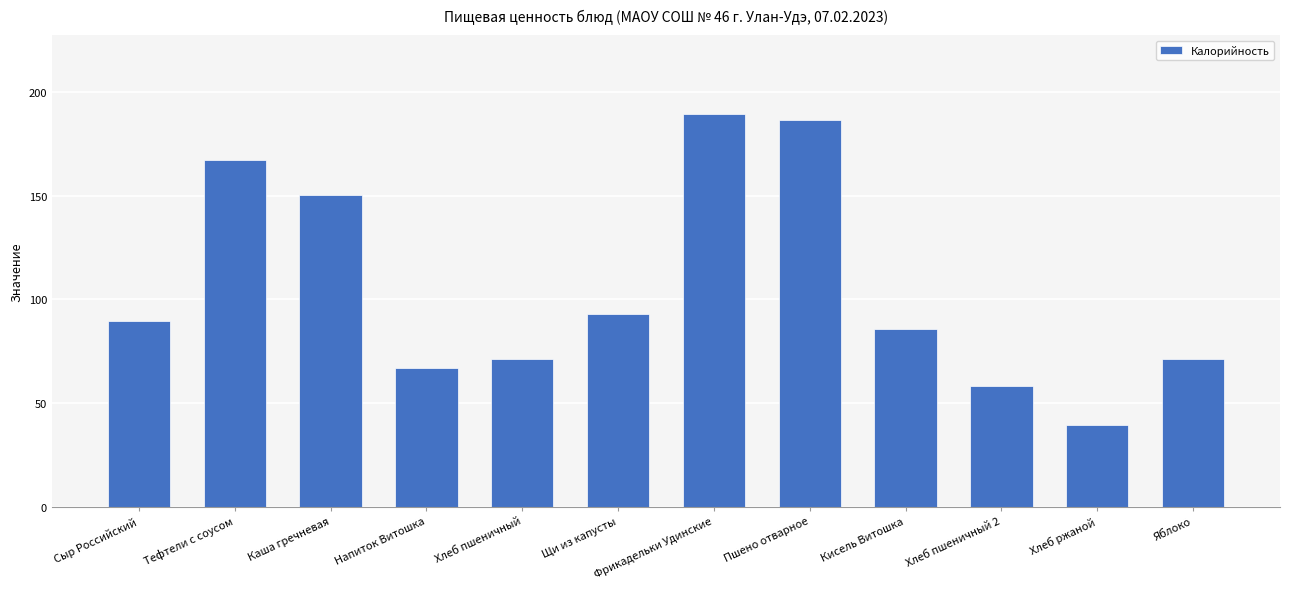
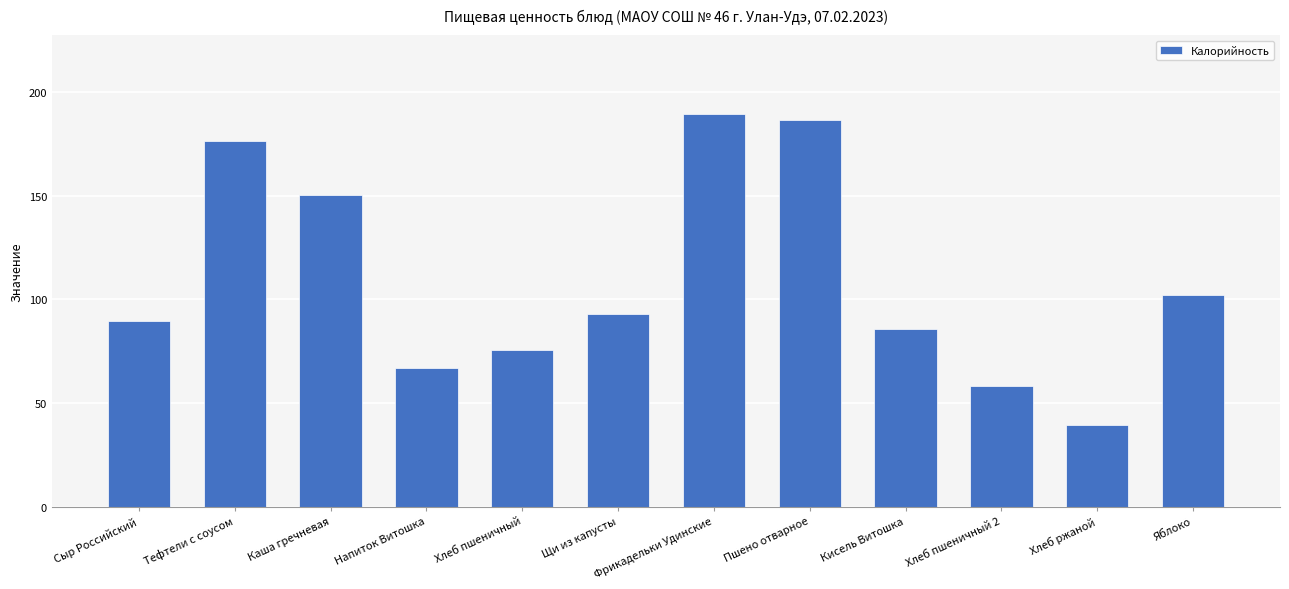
Тефтели с соусом: 167 -> 176
Хлеб пшеничный: 71 -> 75
Яблоко: 71 -> 102
